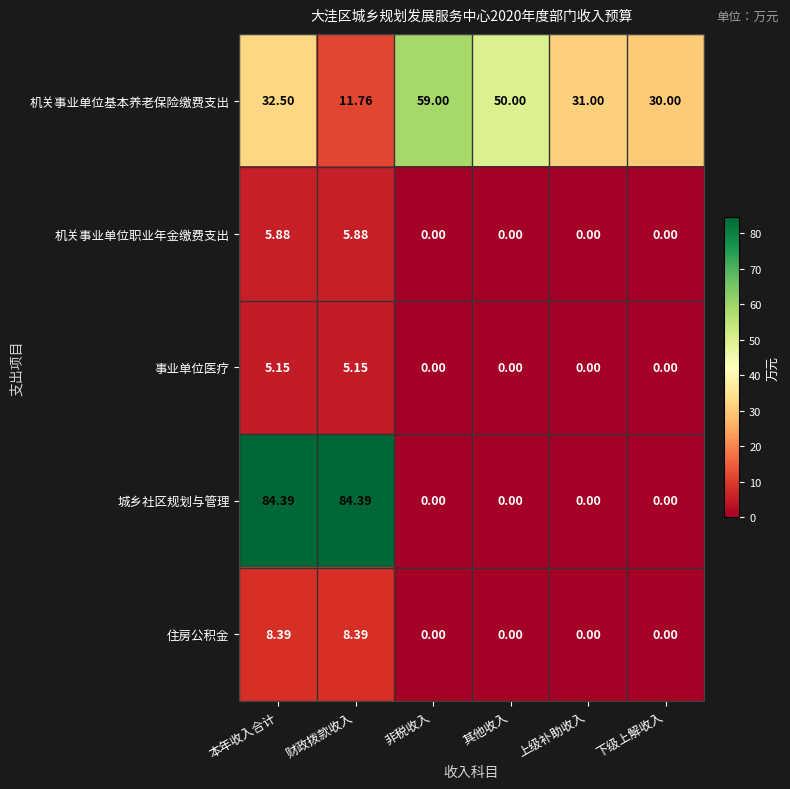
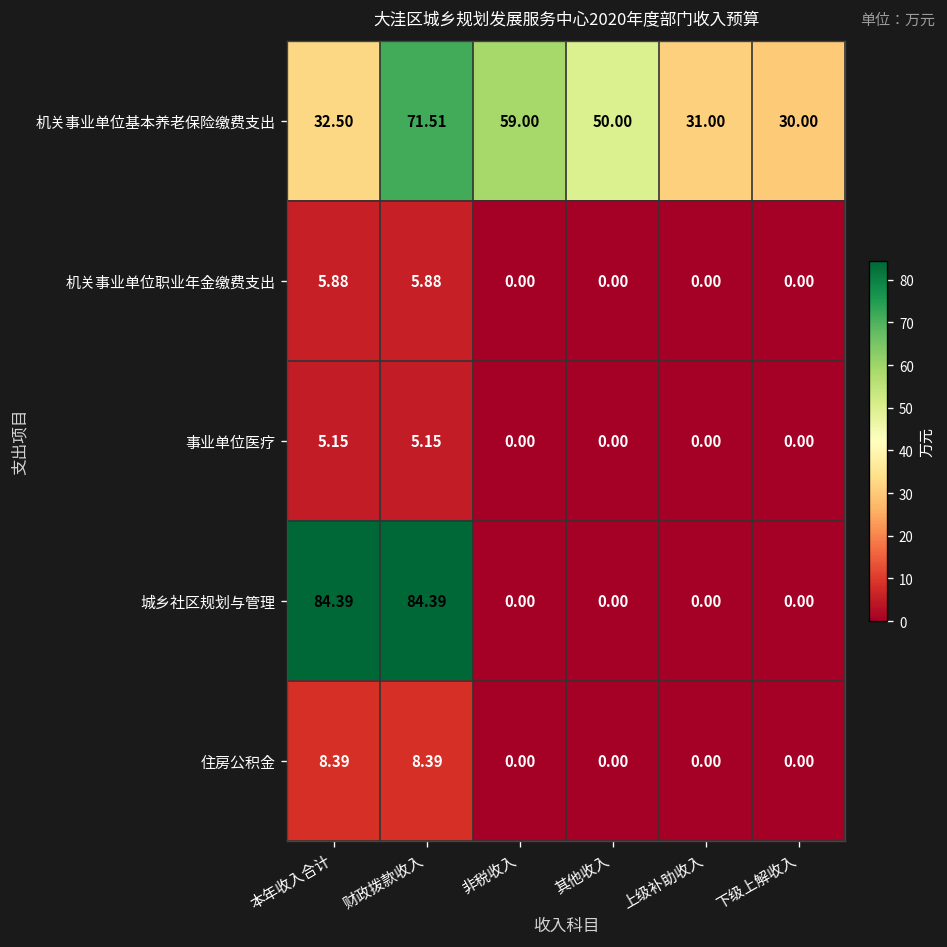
机关事业单位基本养老保险缴费支出, 财政拨款收入: 11.76 -> 71.51
